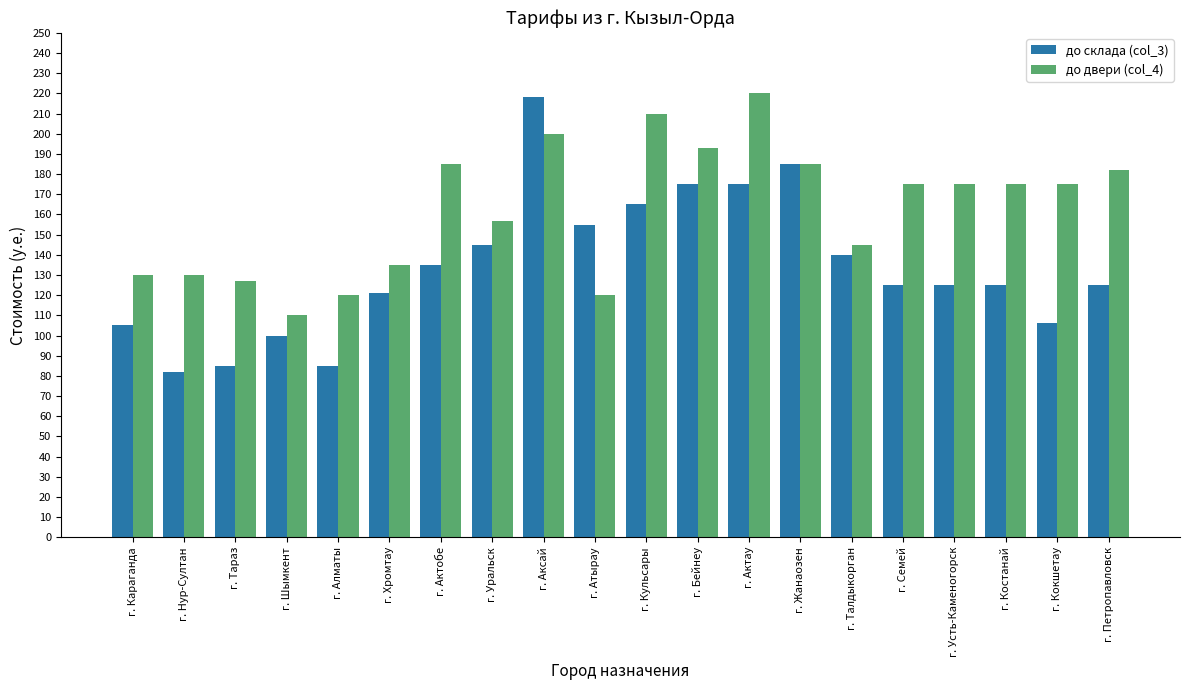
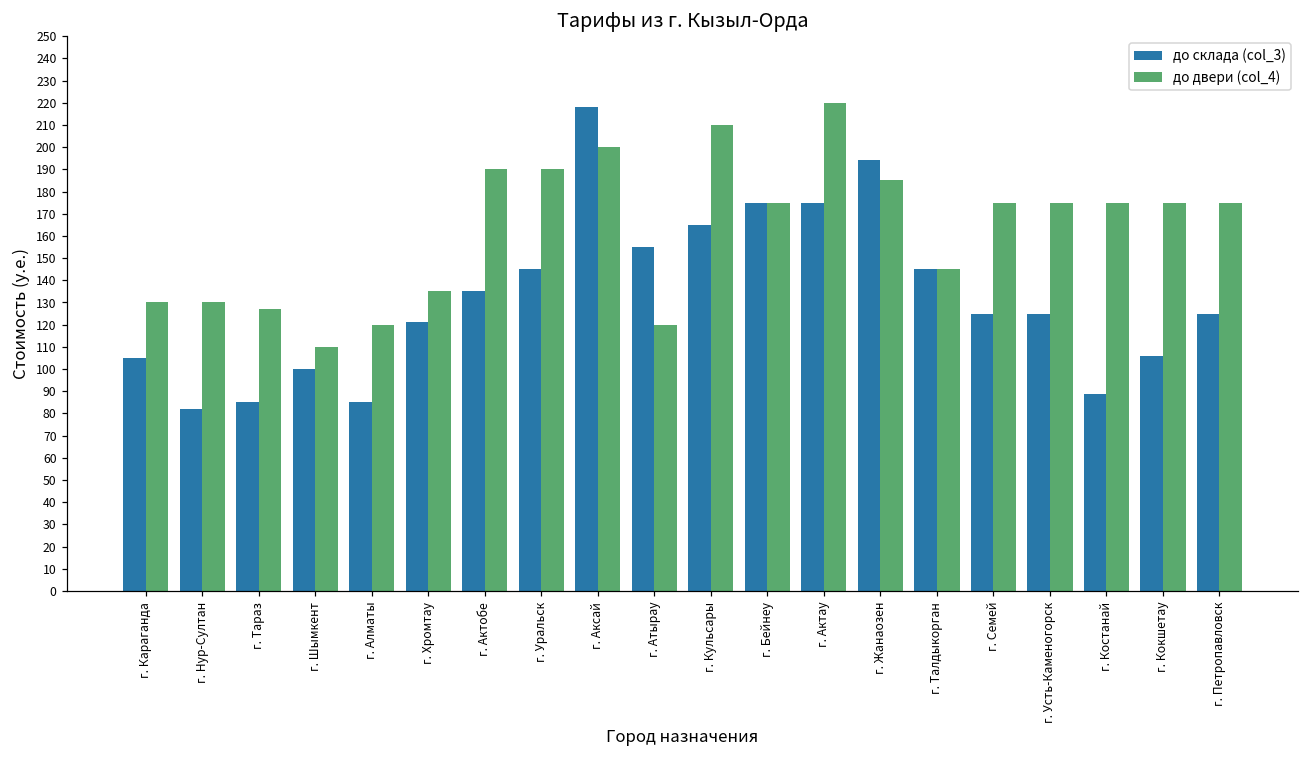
до двери (col_4), г. Актобе: 185 -> 190
до двери (col_4), г. Уральск: 157 -> 190
до двери (col_4), г. Бейнеу: 193 -> 175
до склада (col_3), г. Жанаозен: 185 -> 194
до склада (col_3), г. Талдыкорган: 140 -> 145
до склада (col_3), г. Костанай: 125 -> 89
до двери (col_4), г. Петропавловск: 182 -> 175
